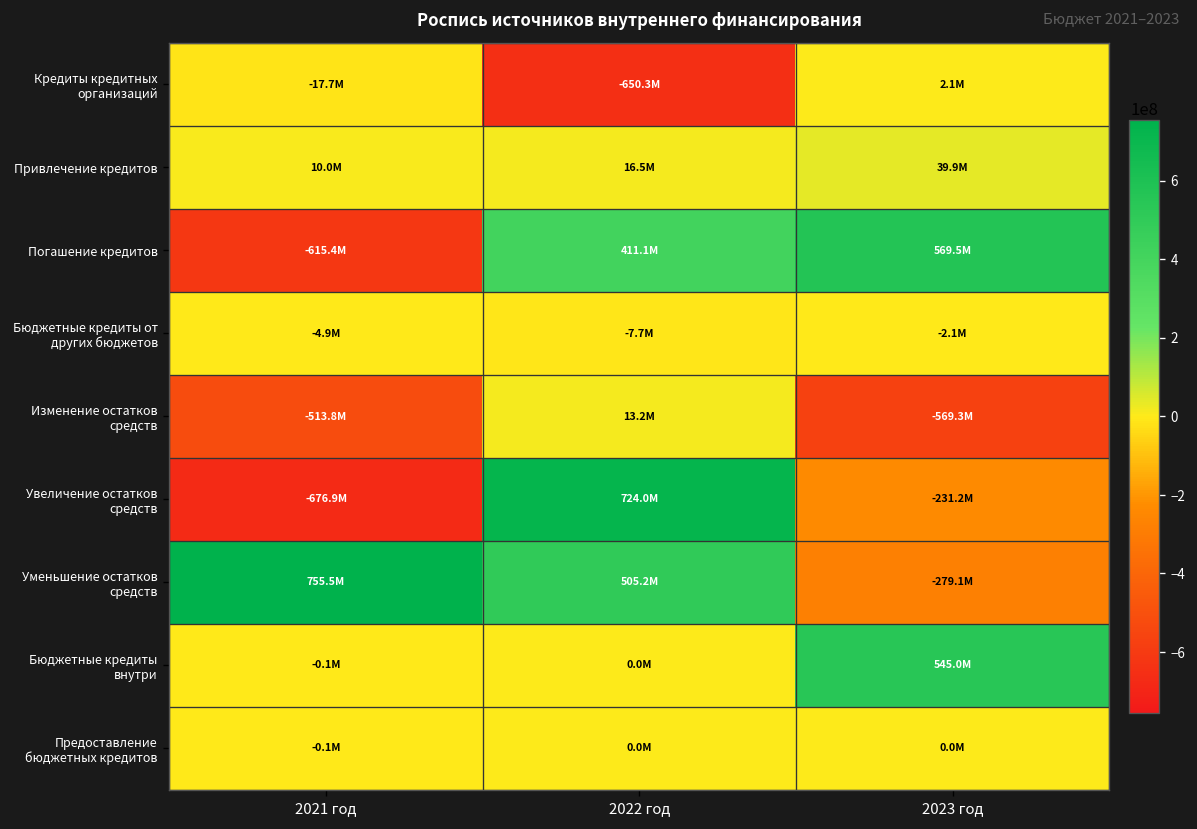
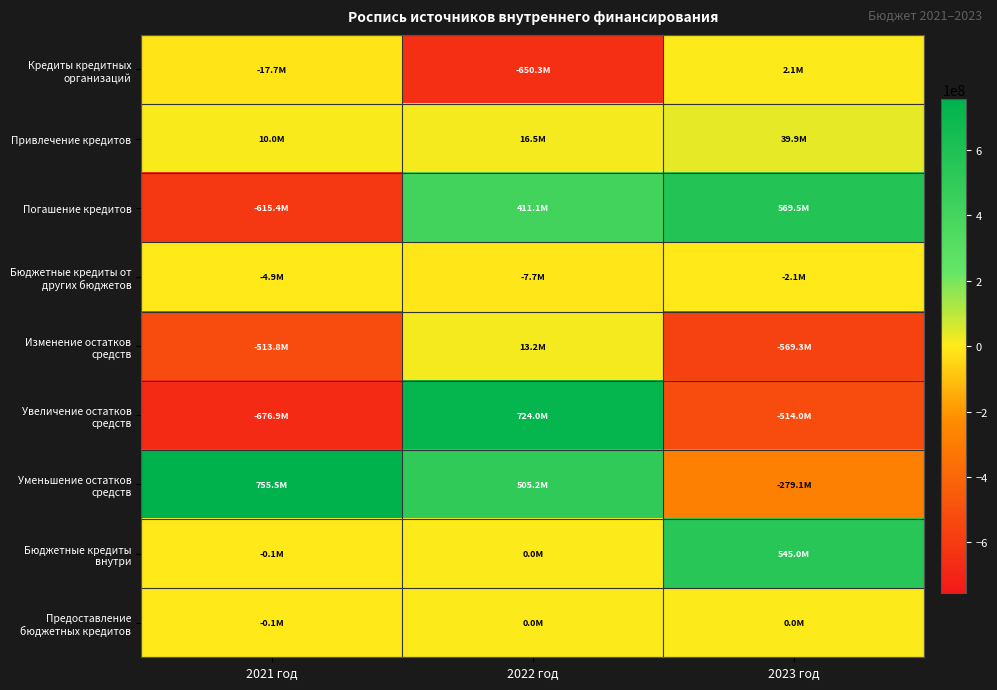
Увеличение остатков средств, 2023 год: -231.2M -> -514.0M
